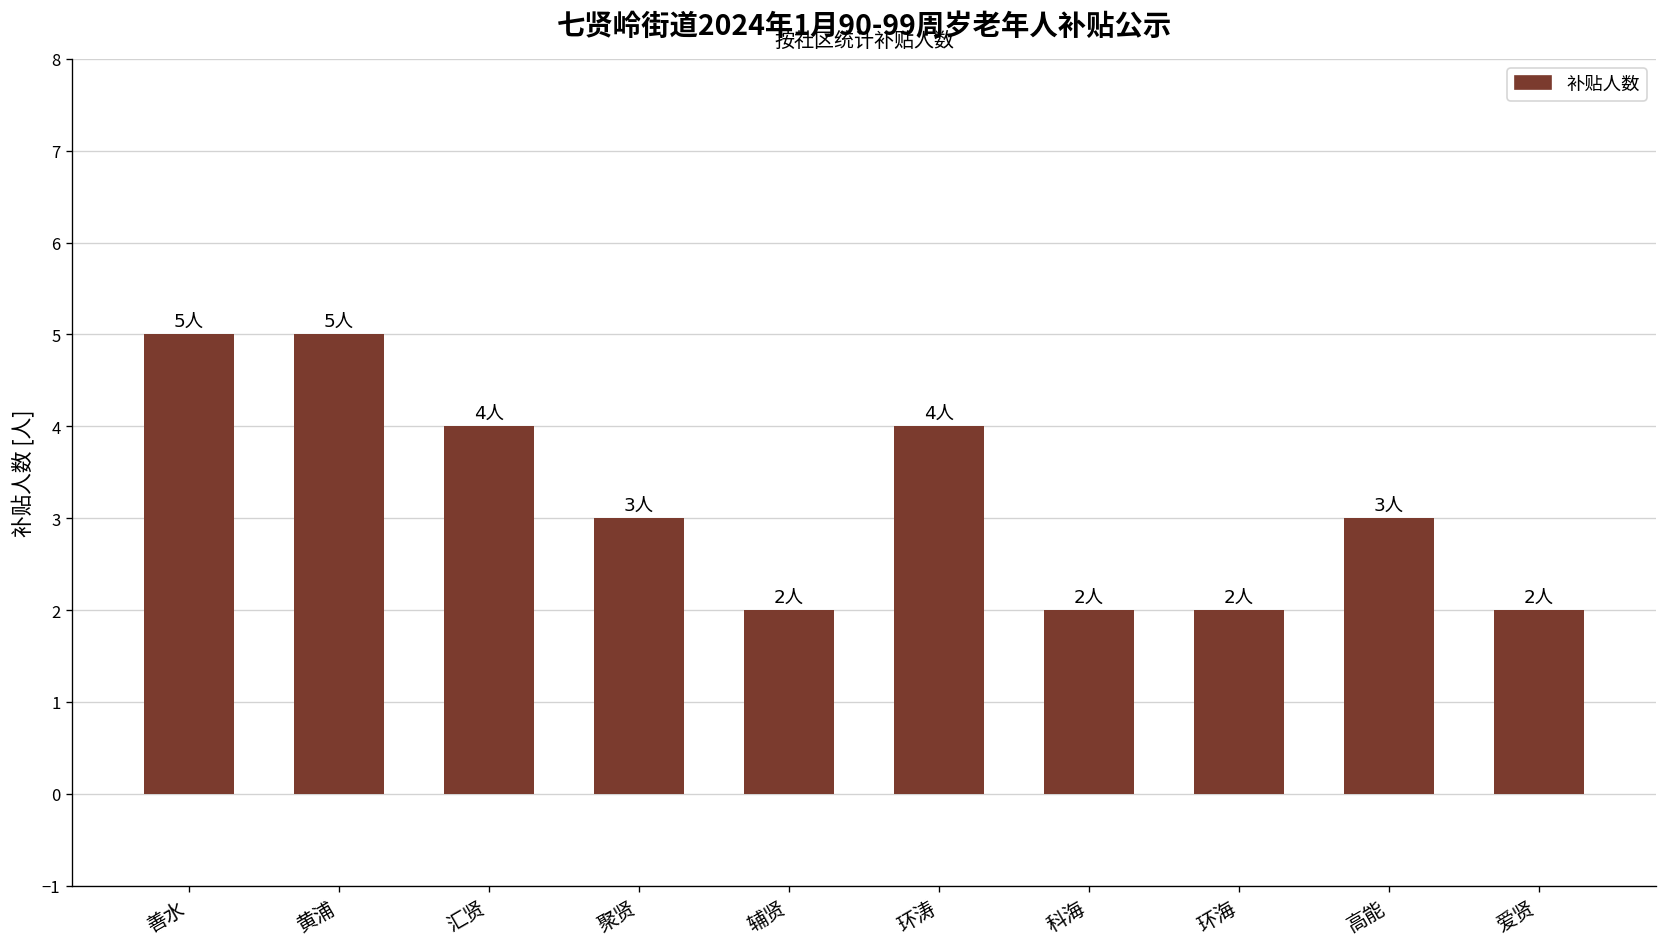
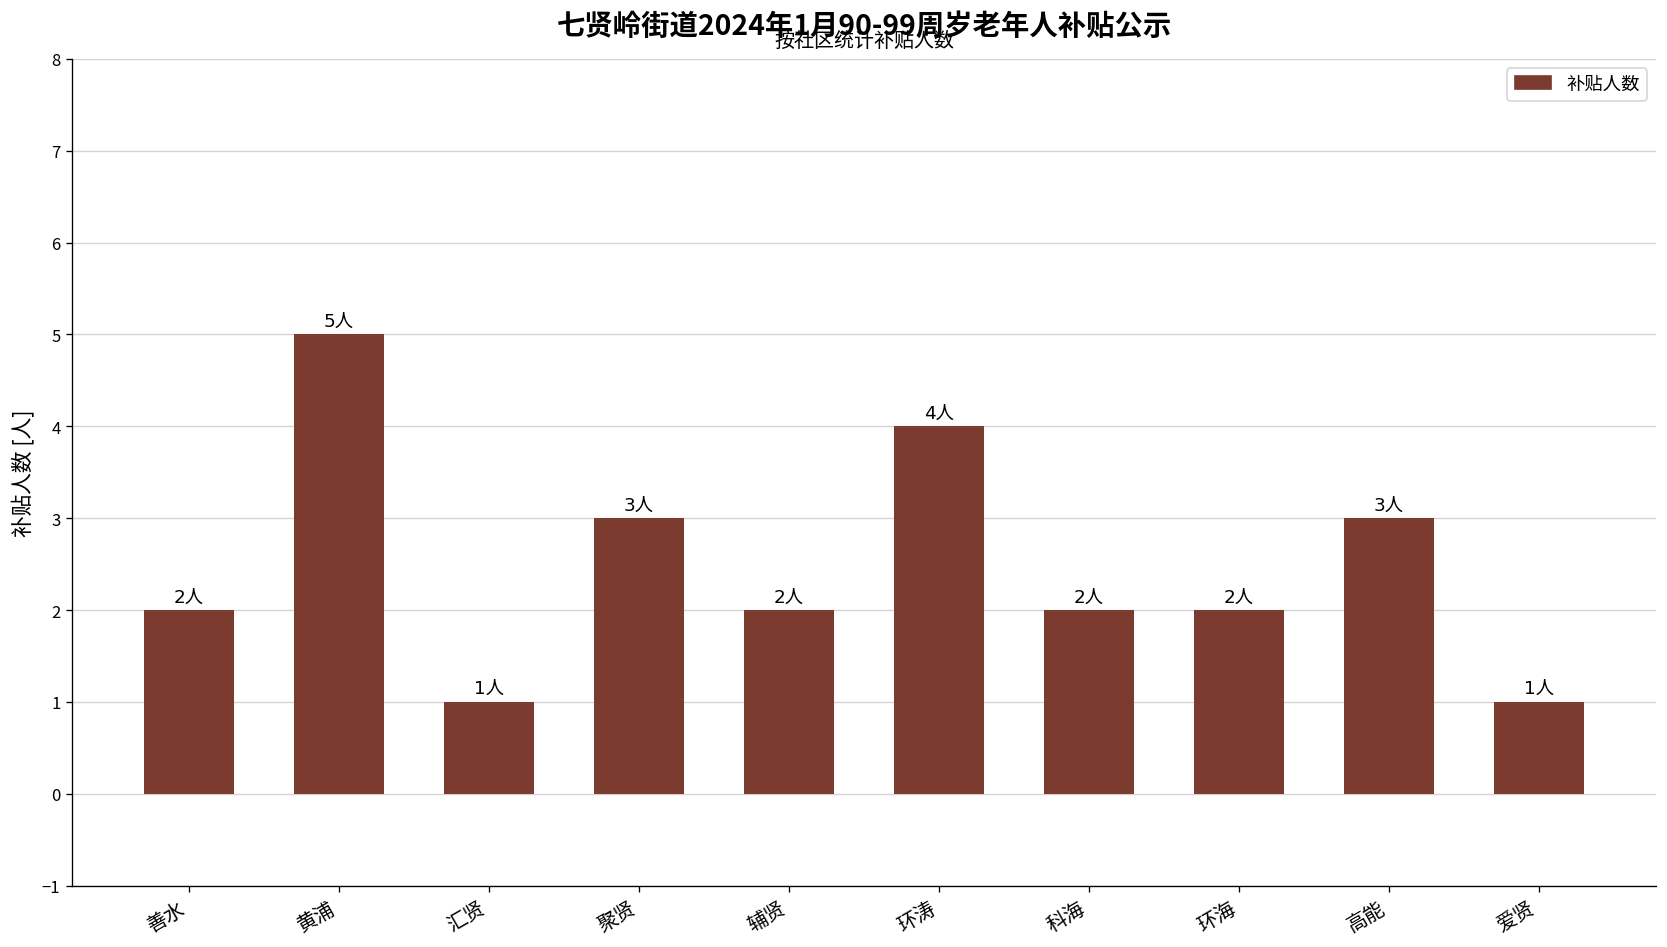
善水: 5人 -> 2人
汇贤: 4人 -> 1人
爱贤: 2人 -> 1人
